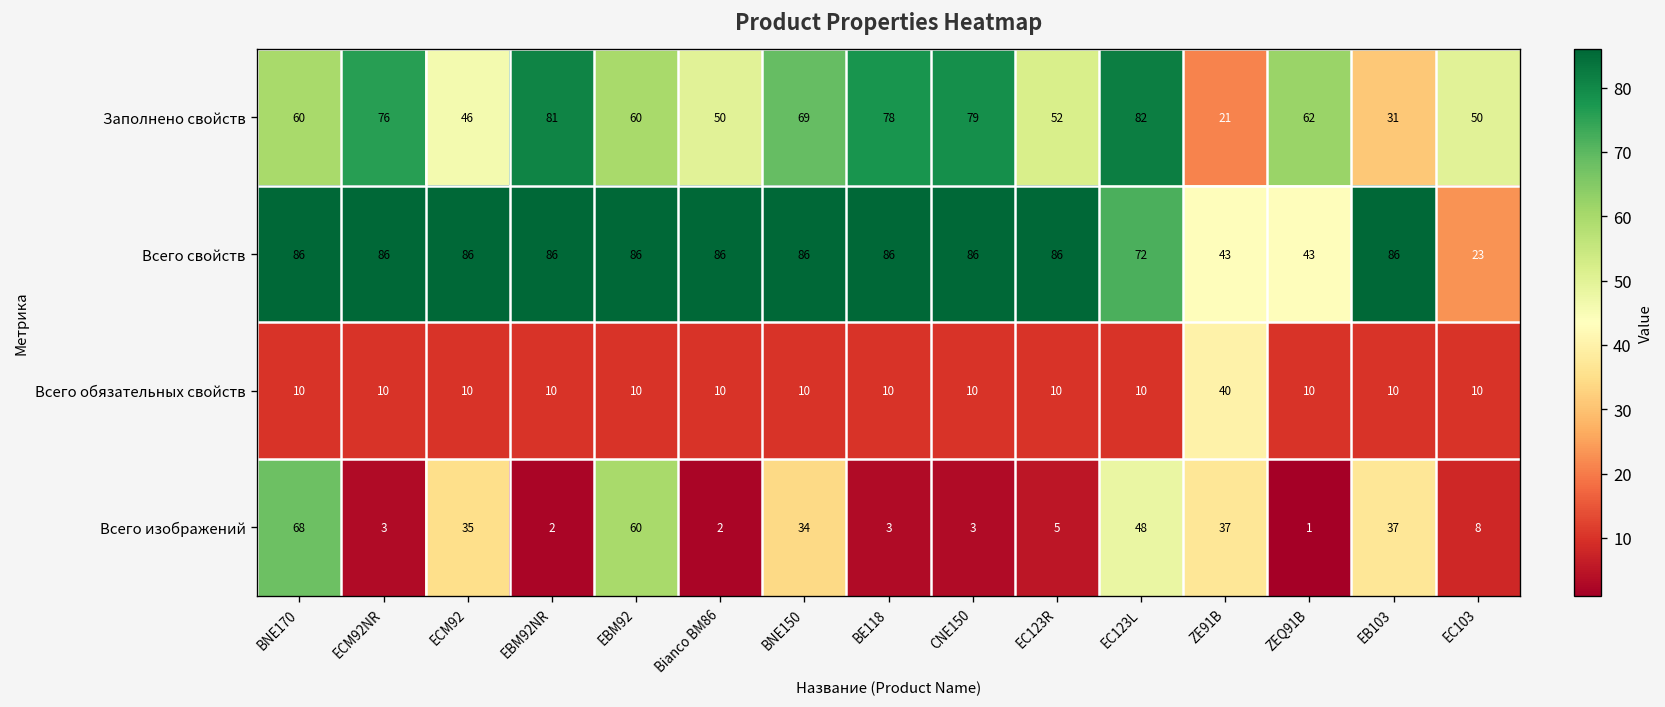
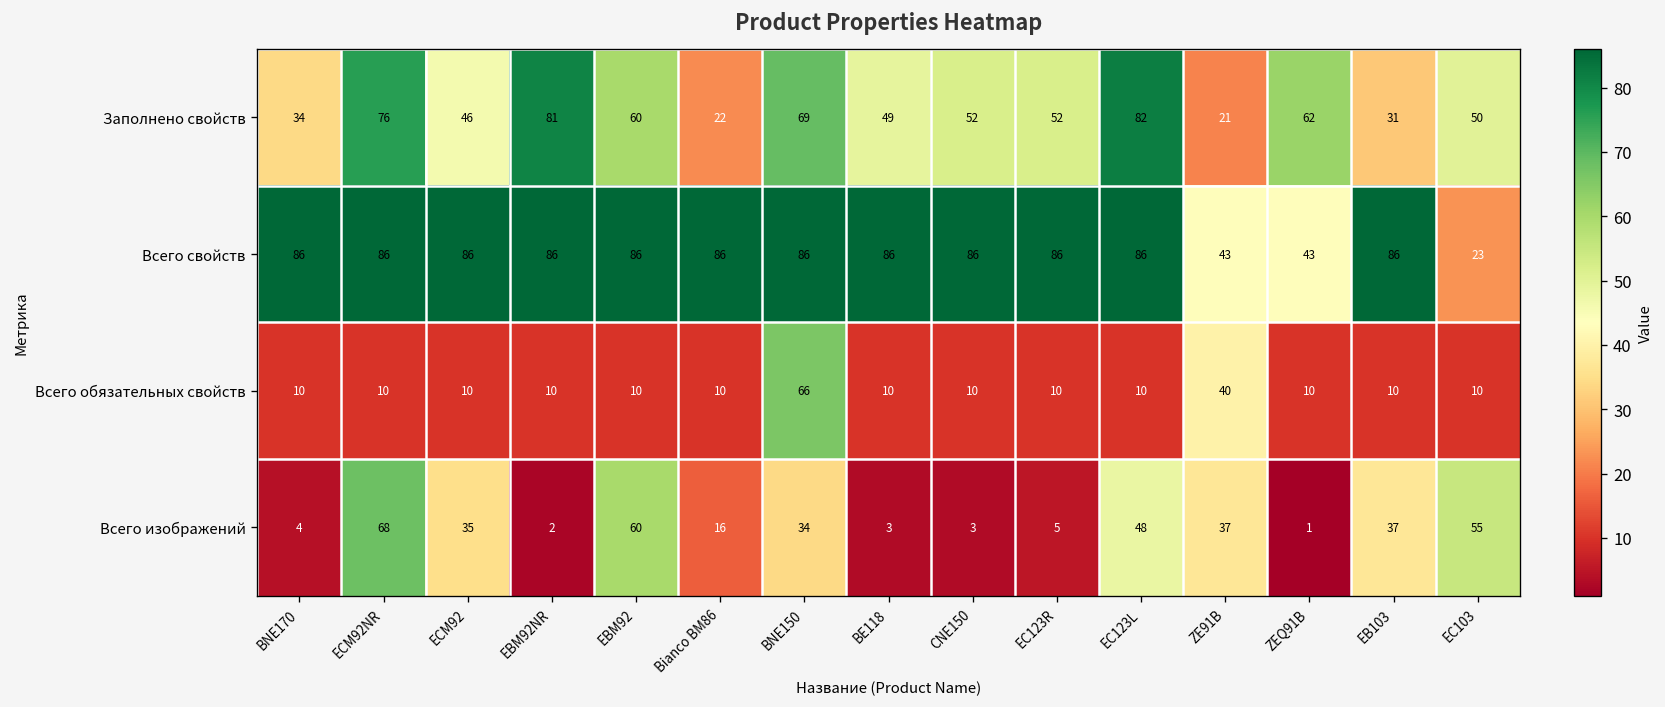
Заполнено свойств, ВNЕ170: 60 -> 34
Заполнено свойств, Bianco BM86: 50 -> 22
Заполнено свойств, BE118: 78 -> 49
Заполнено свойств, CNE150: 79 -> 52
Всего свойств, EC123L: 72 -> 86
Всего обязательных свойств, BNE150: 10 -> 66
Всего изображений, ВNЕ170: 68 -> 4
Всего изображений, EСM92NR: 3 -> 68
Всего изображений, Bianco BM86: 2 -> 16
Всего изображений, EC103: 8 -> 55
